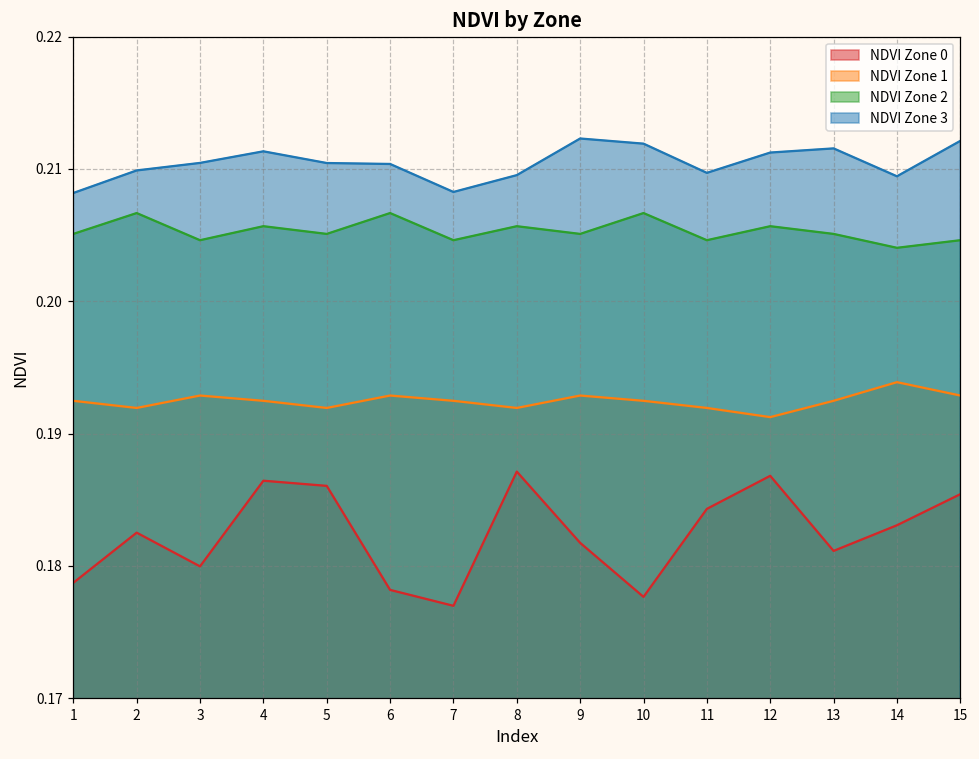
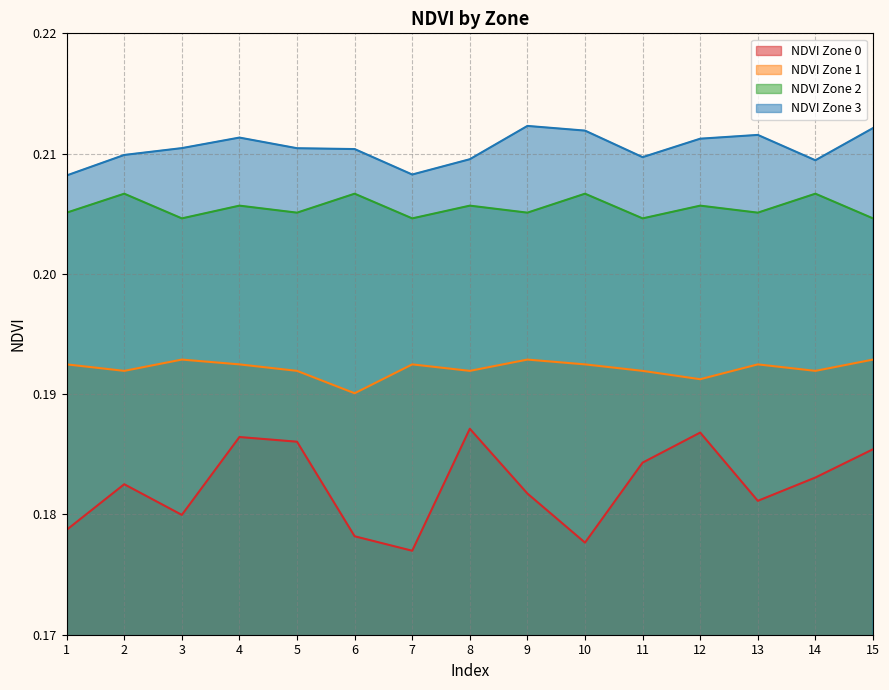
NDVI Zone 1, 6: 0.1929 -> 0.1901
NDVI Zone 1, 14: 0.1939 -> 0.1919
NDVI Zone 2, 14: 0.2040 -> 0.2067
